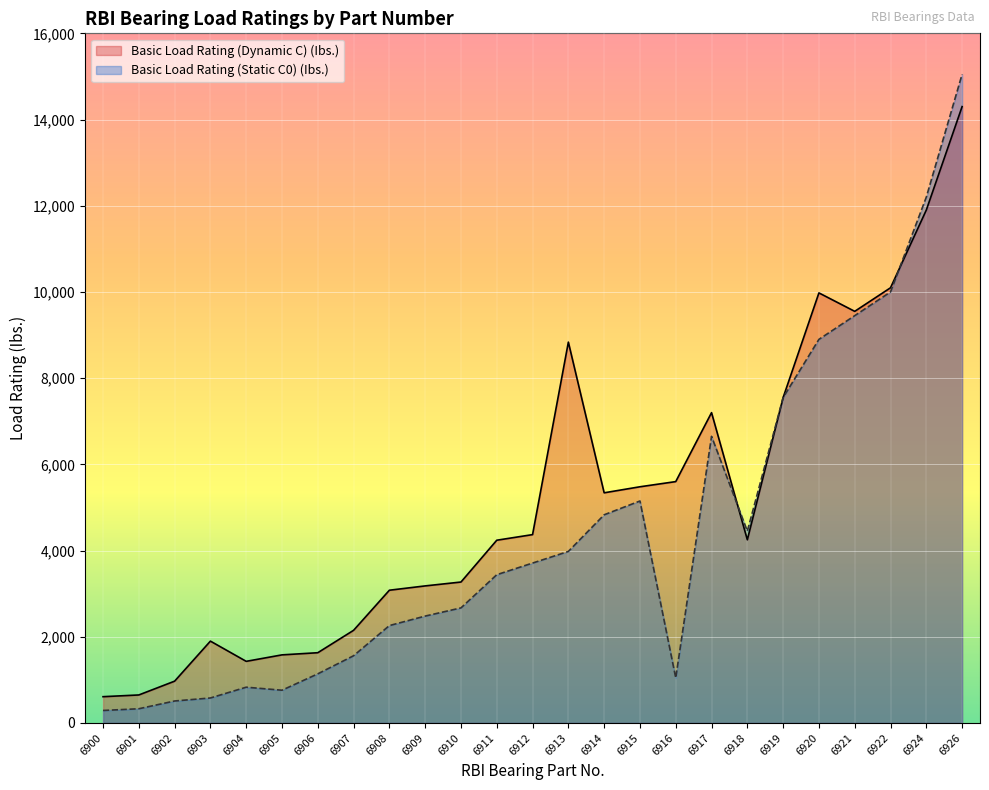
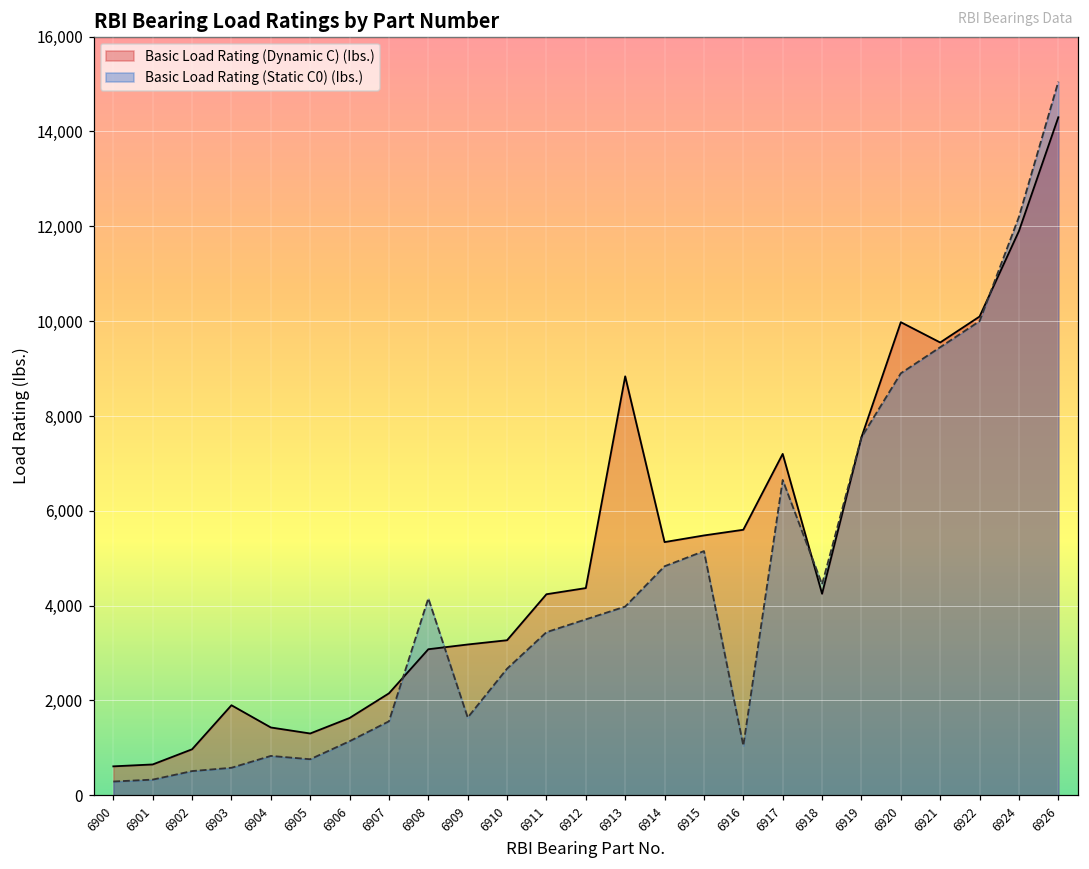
Basic Load Rating (Dynamic C) (Ibs.), 6905: 1,600 -> 1,300
Basic Load Rating (Static C0) (Ibs.), 6908: 2,300 -> 4,200
Basic Load Rating (Static C0) (Ibs.), 6909: 2,500 -> 1,600
